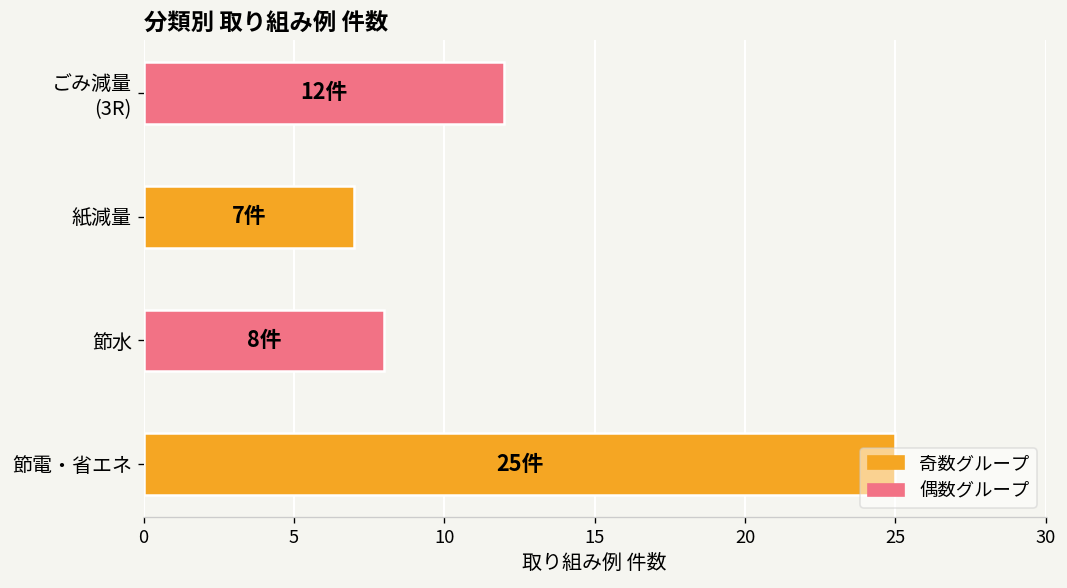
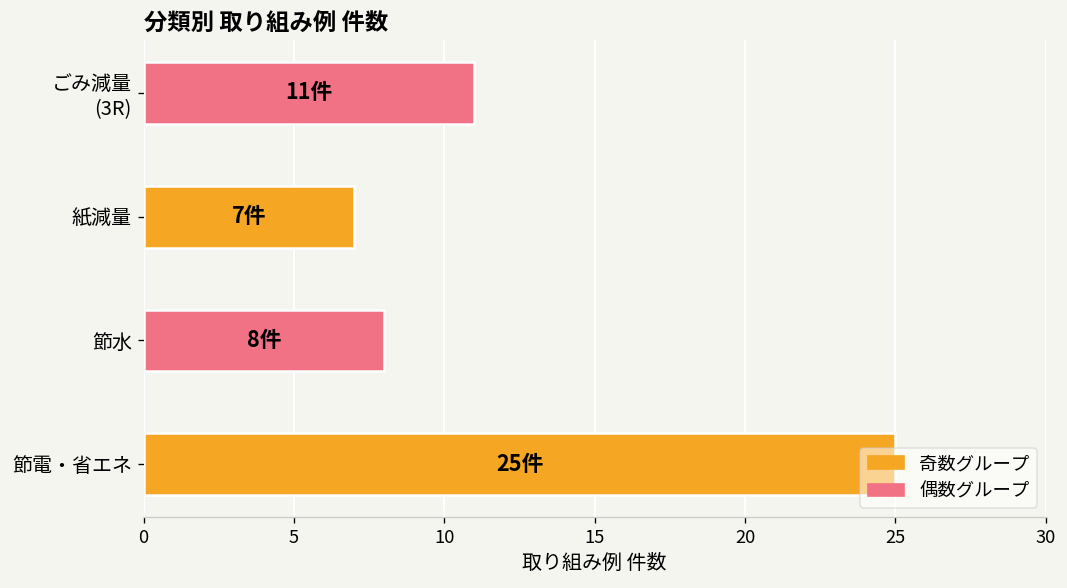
ごみ減量 (3R): 12件 -> 11件
